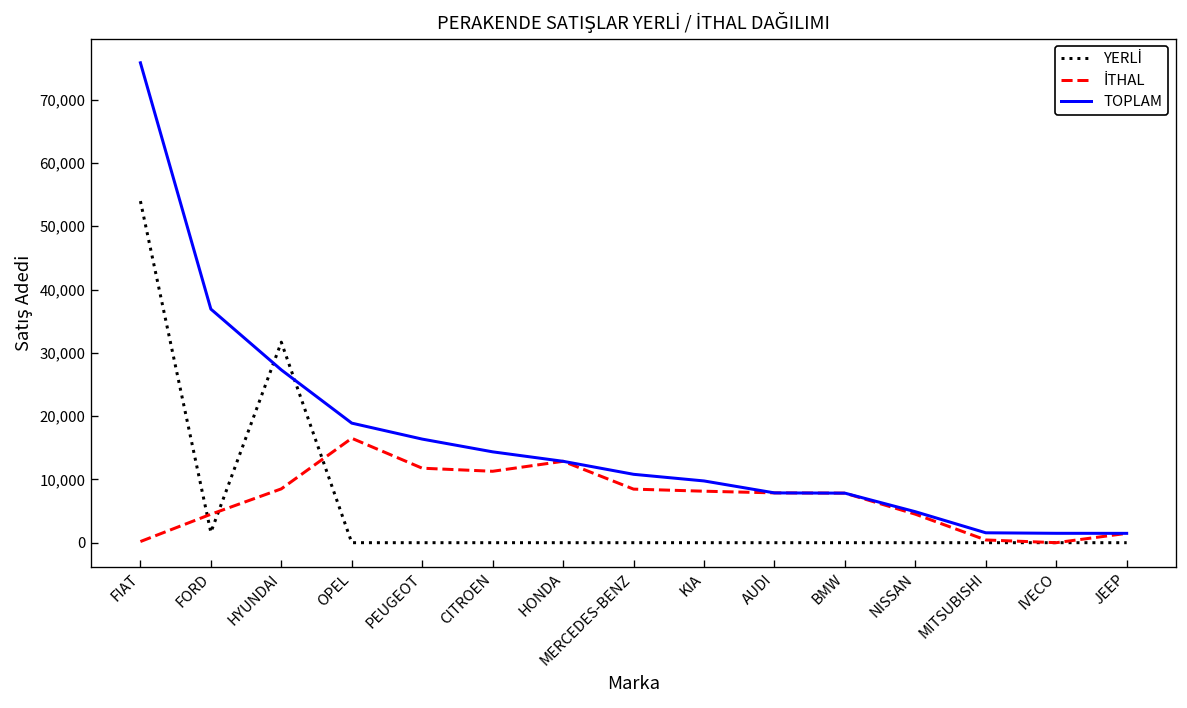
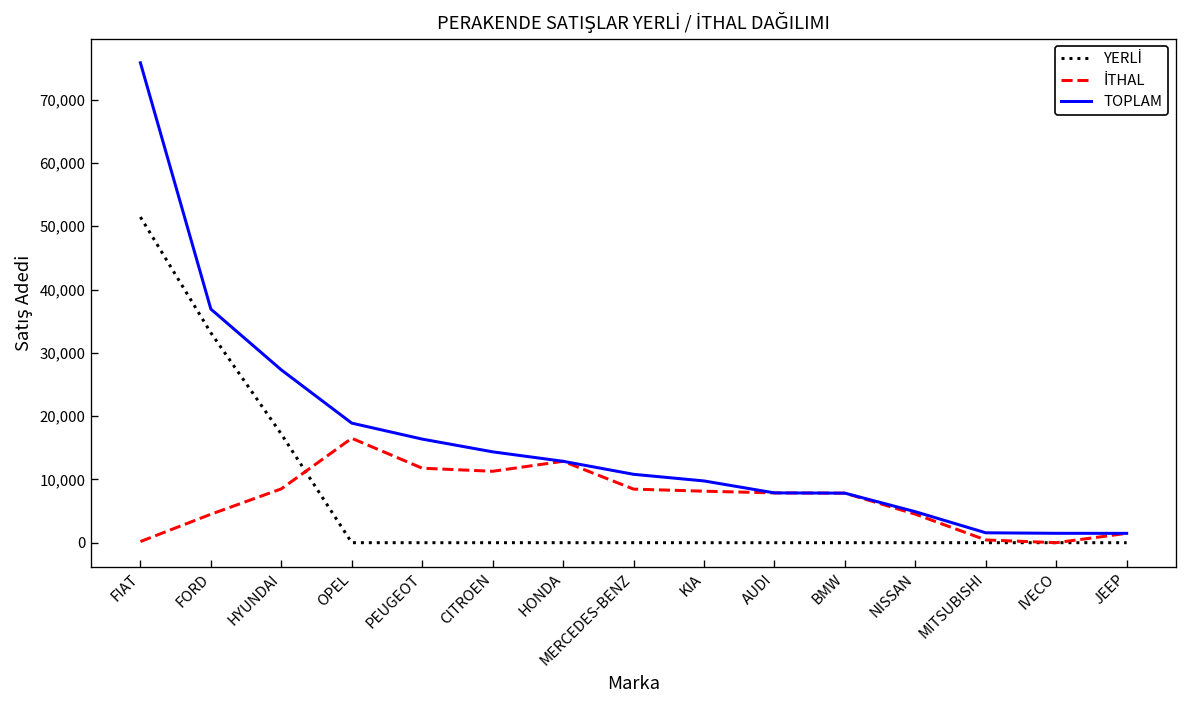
YERLİ, FIAT: 54,000 -> 51,000
YERLİ, FORD: 2,000 -> 33,000
YERLİ, HYUNDAI: 32,000 -> 17,000
